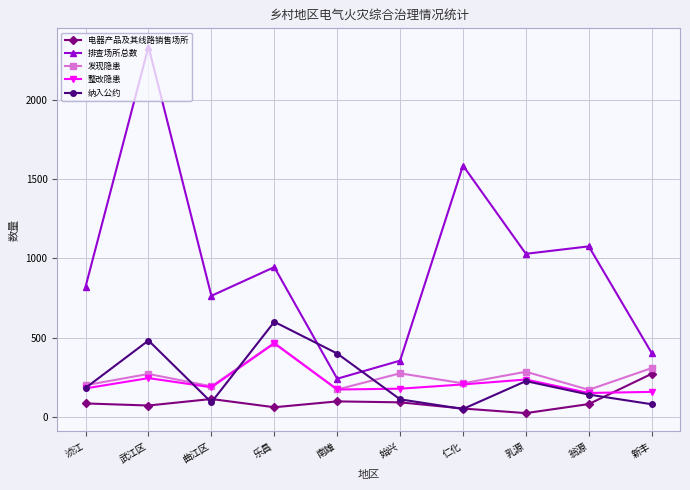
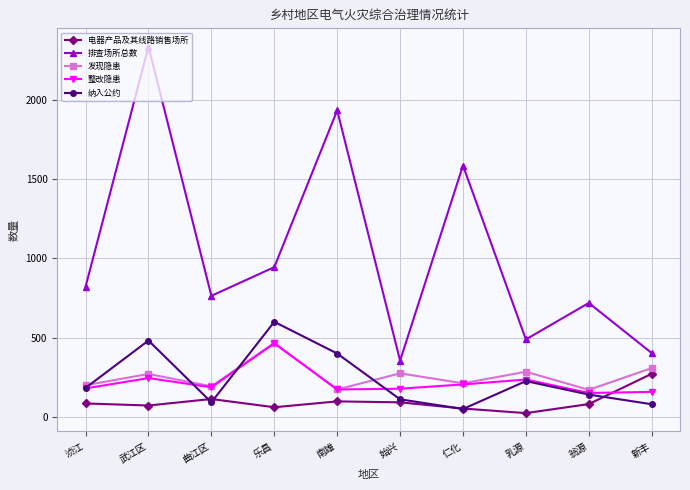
排查场所总数, 南雄: 240 -> 1930
排查场所总数, 乳源: 1030 -> 490
排查场所总数, 翁源: 1080 -> 720
